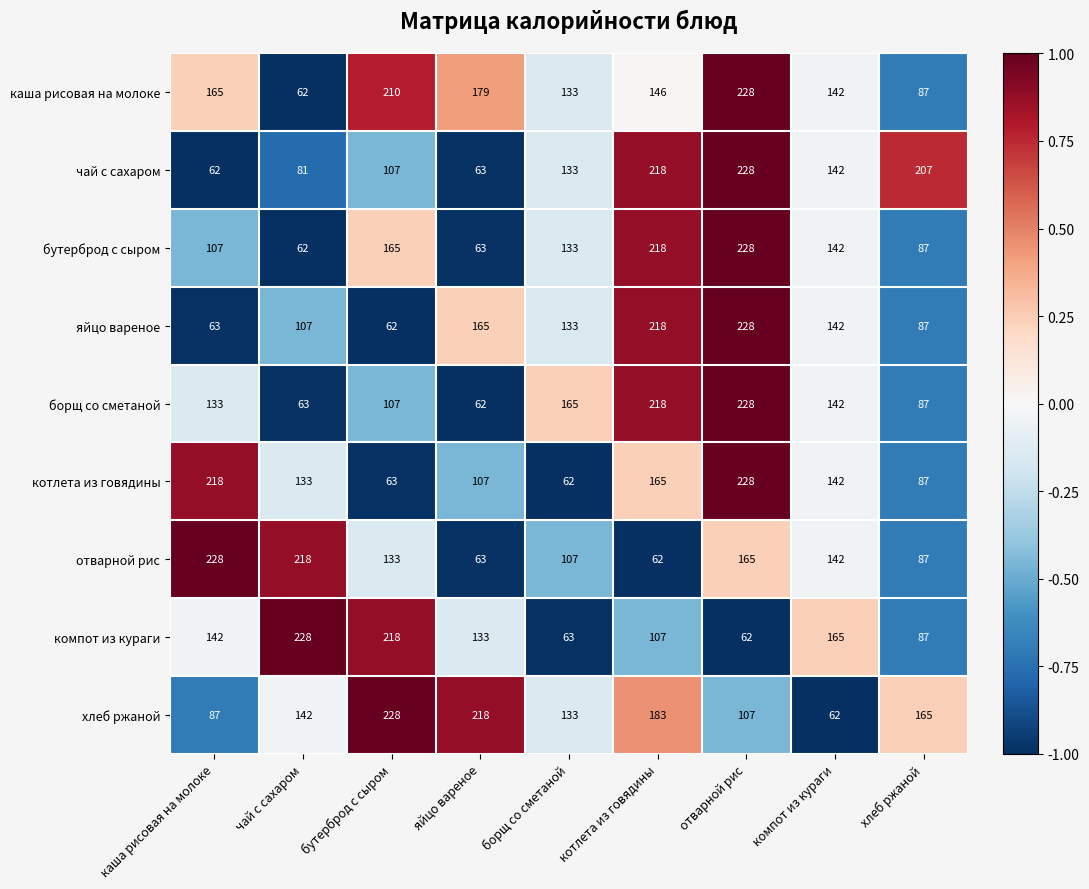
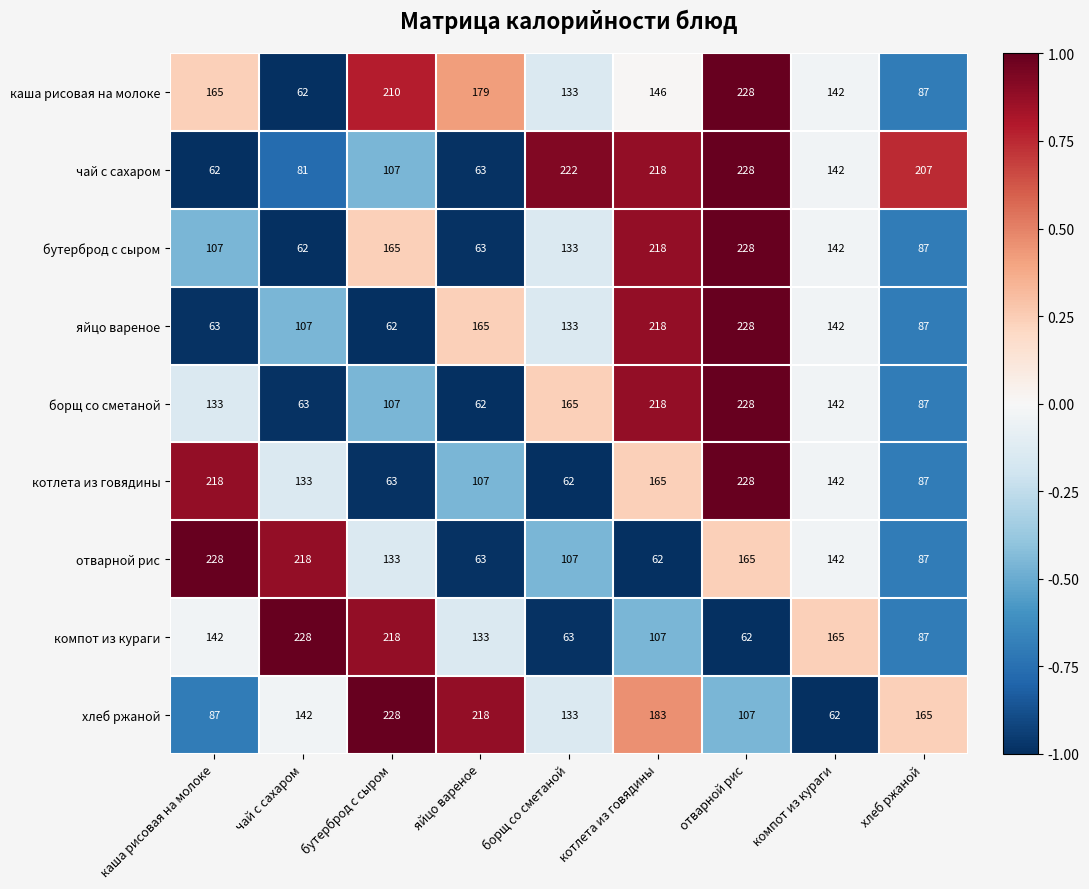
чай с сахаром, борщ со сметаной: 133 -> 222
